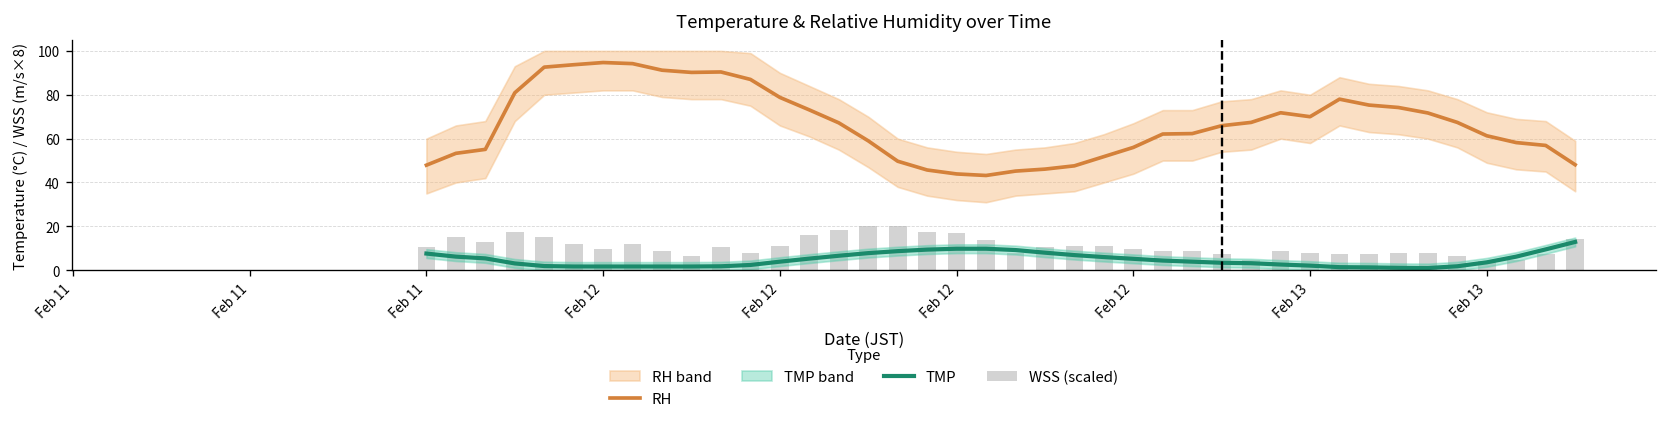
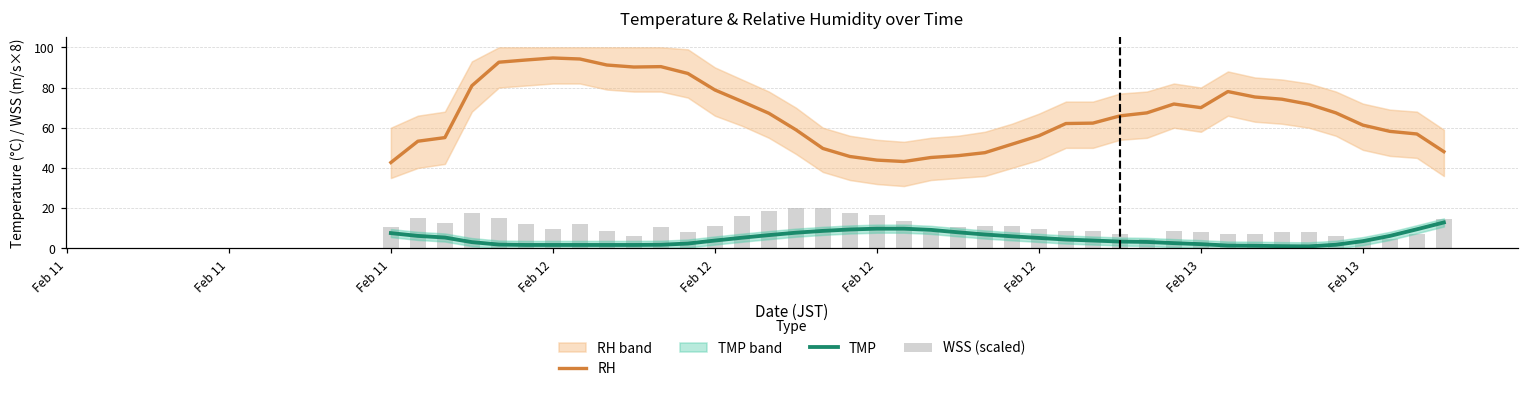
RH, Feb 11: 48 -> 43
